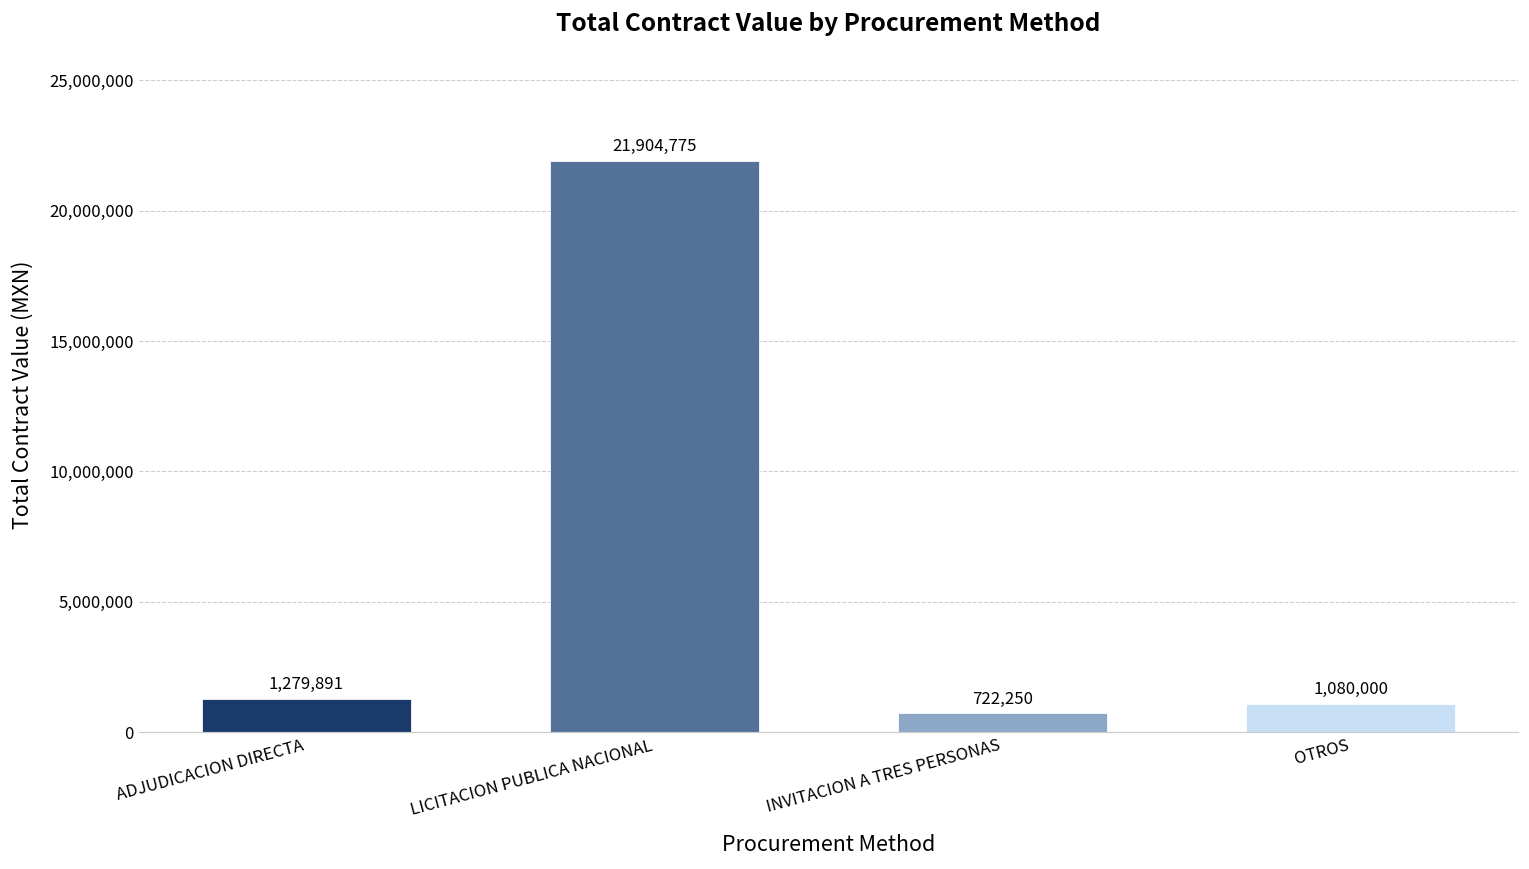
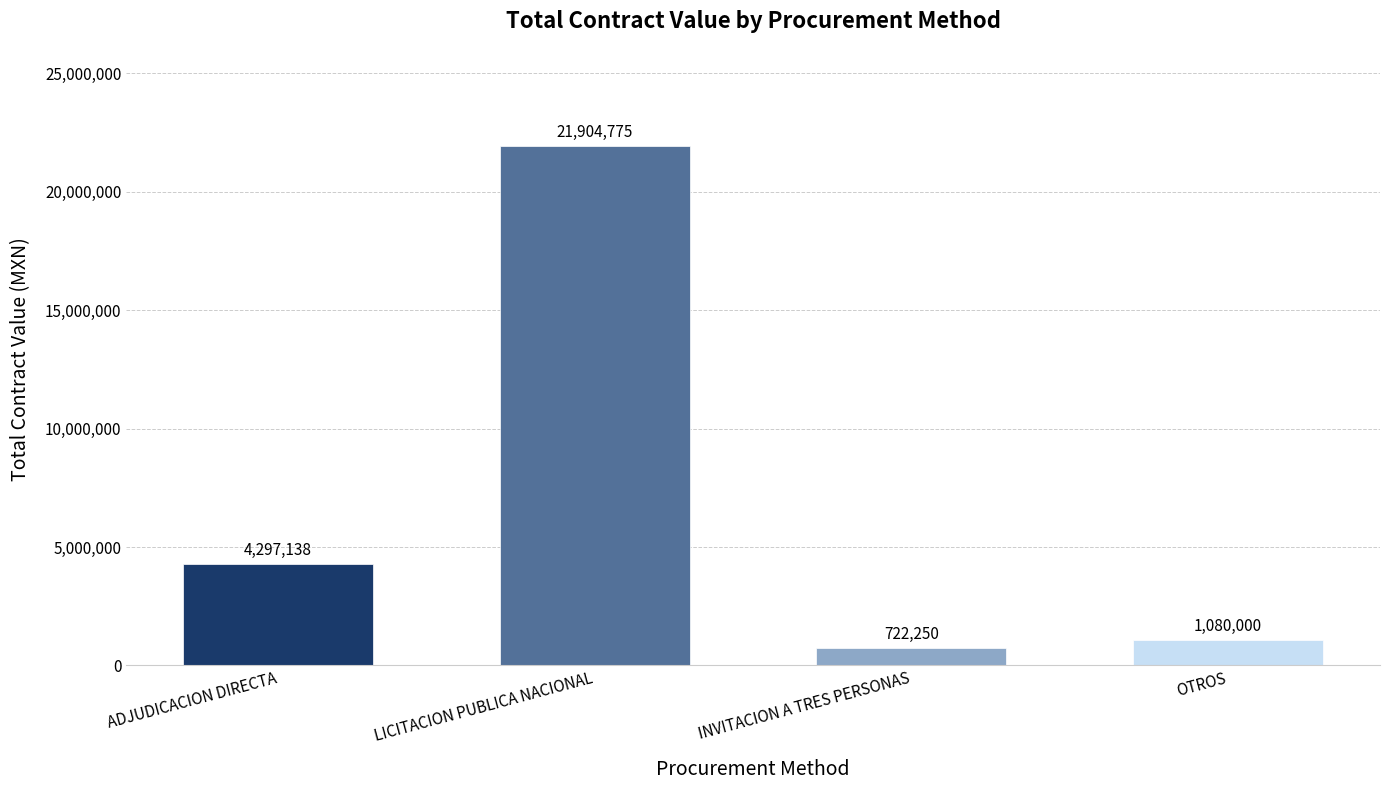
ADJUDICACION DIRECTA: 1,279,891 -> 4,297,138
